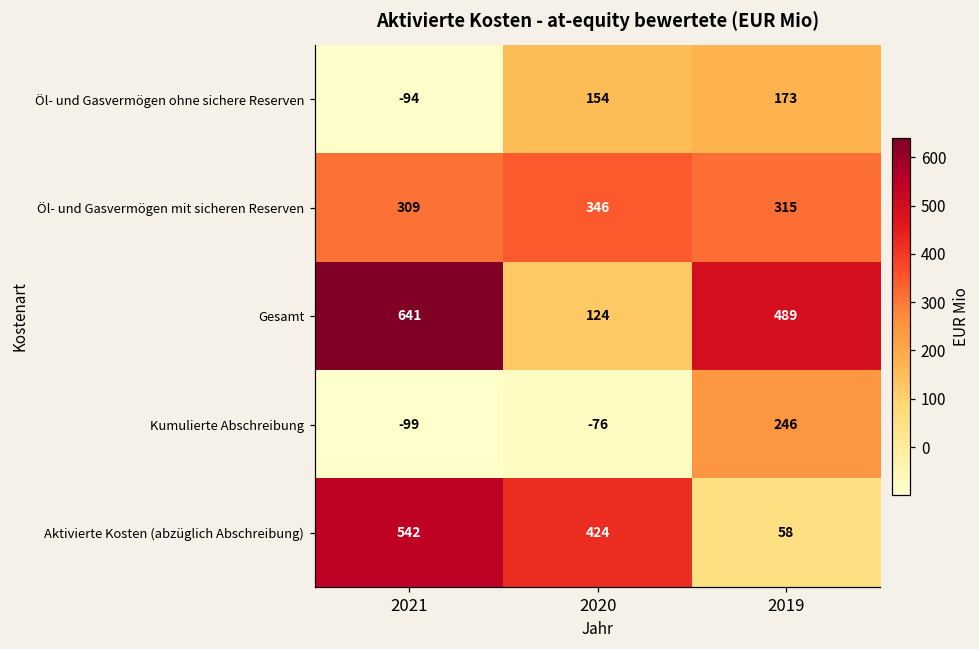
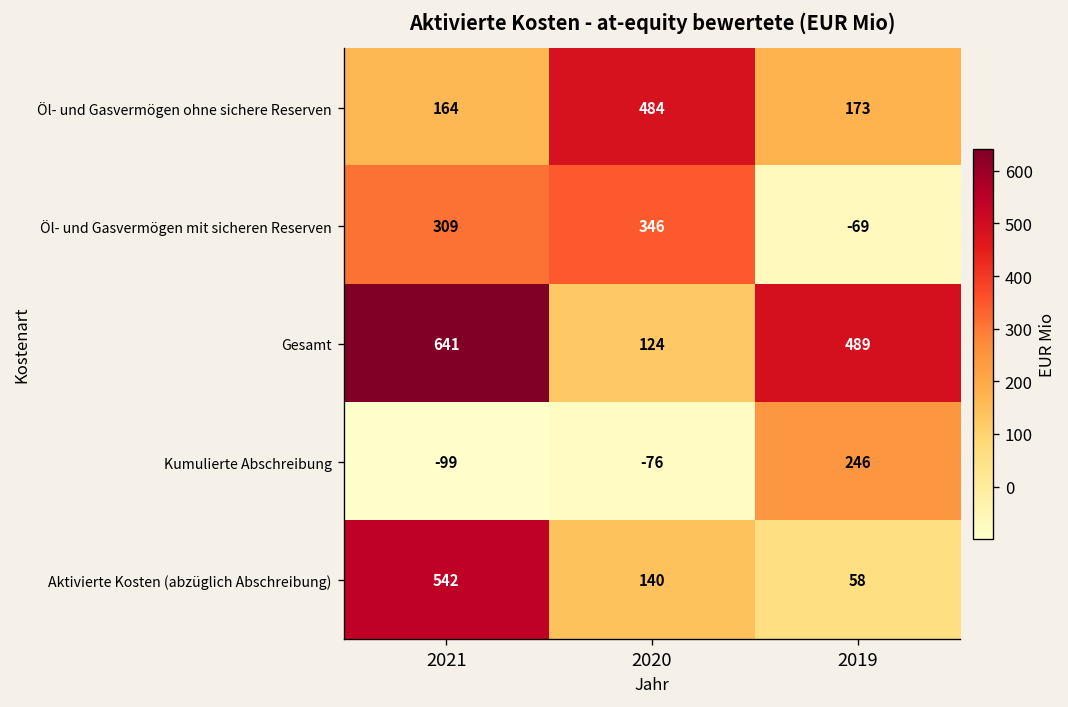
Öl- und Gasvermögen ohne sichere Reserven, 2021: -94 -> 164
Öl- und Gasvermögen ohne sichere Reserven, 2020: 154 -> 484
Öl- und Gasvermögen mit sicheren Reserven, 2019: 315 -> -69
Aktivierte Kosten (abzüglich Abschreibung), 2020: 424 -> 140
